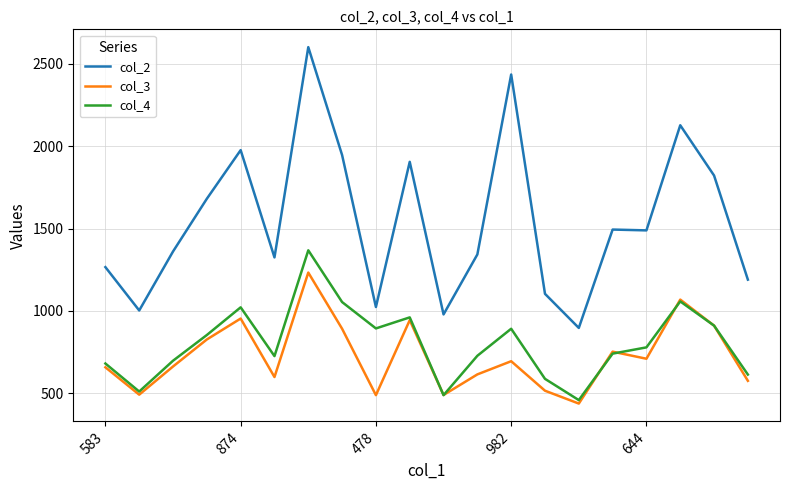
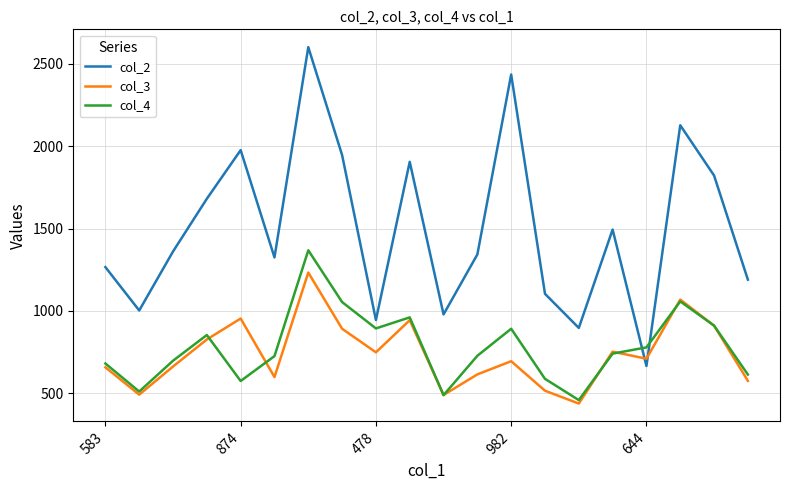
col_4, 874: 1020 -> 580
col_2, 478: 1020 -> 950
col_3, 478: 490 -> 750
col_2, 644: 1490 -> 670
